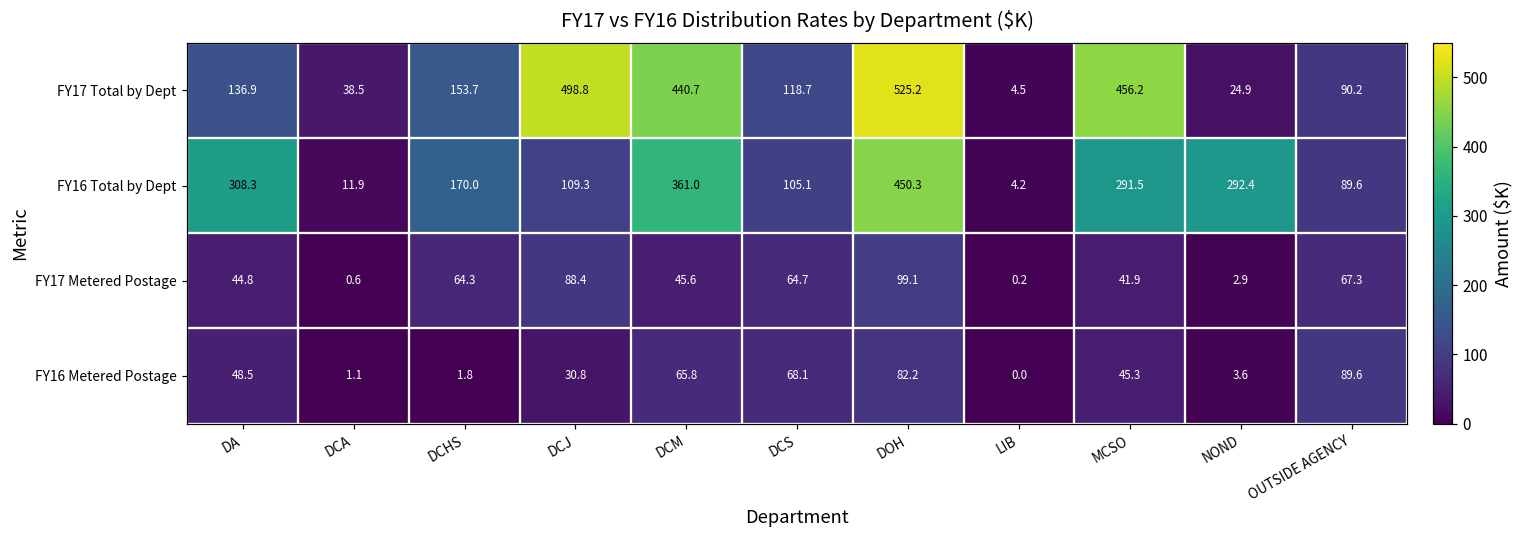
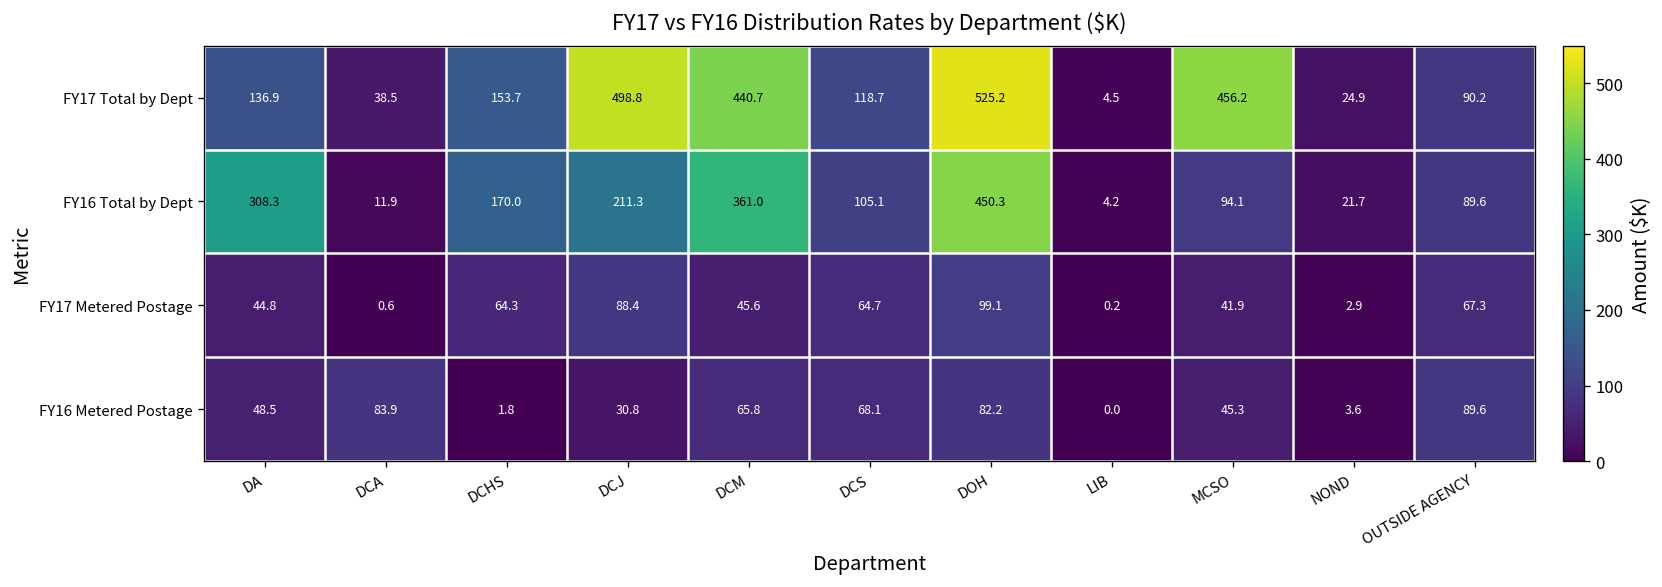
FY16 Total by Dept, DCJ: 109.3 -> 211.3
FY16 Total by Dept, MCSO: 291.5 -> 94.1
FY16 Total by Dept, NOND: 292.4 -> 21.7
FY16 Metered Postage, DCA: 1.1 -> 83.9
